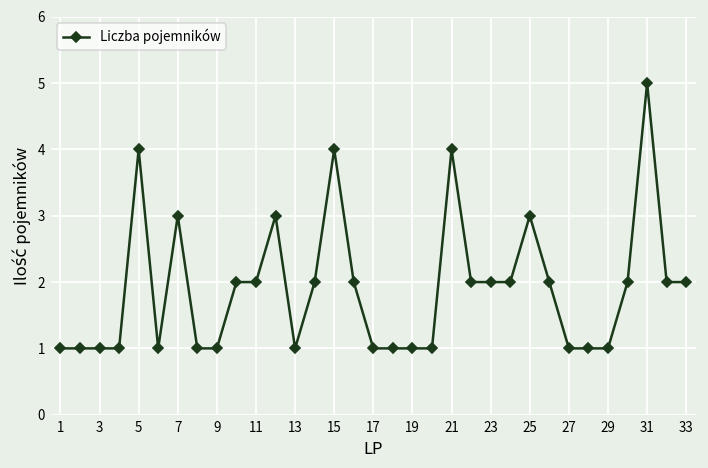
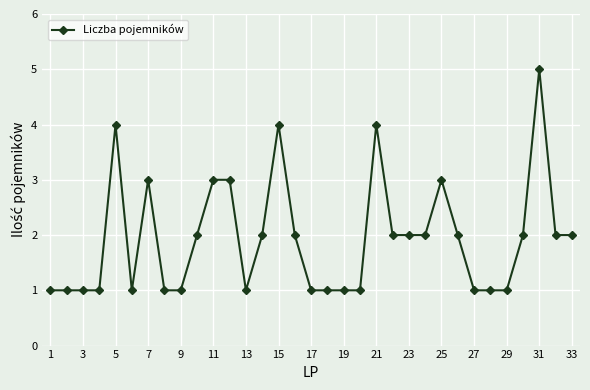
11: 2 -> 3
